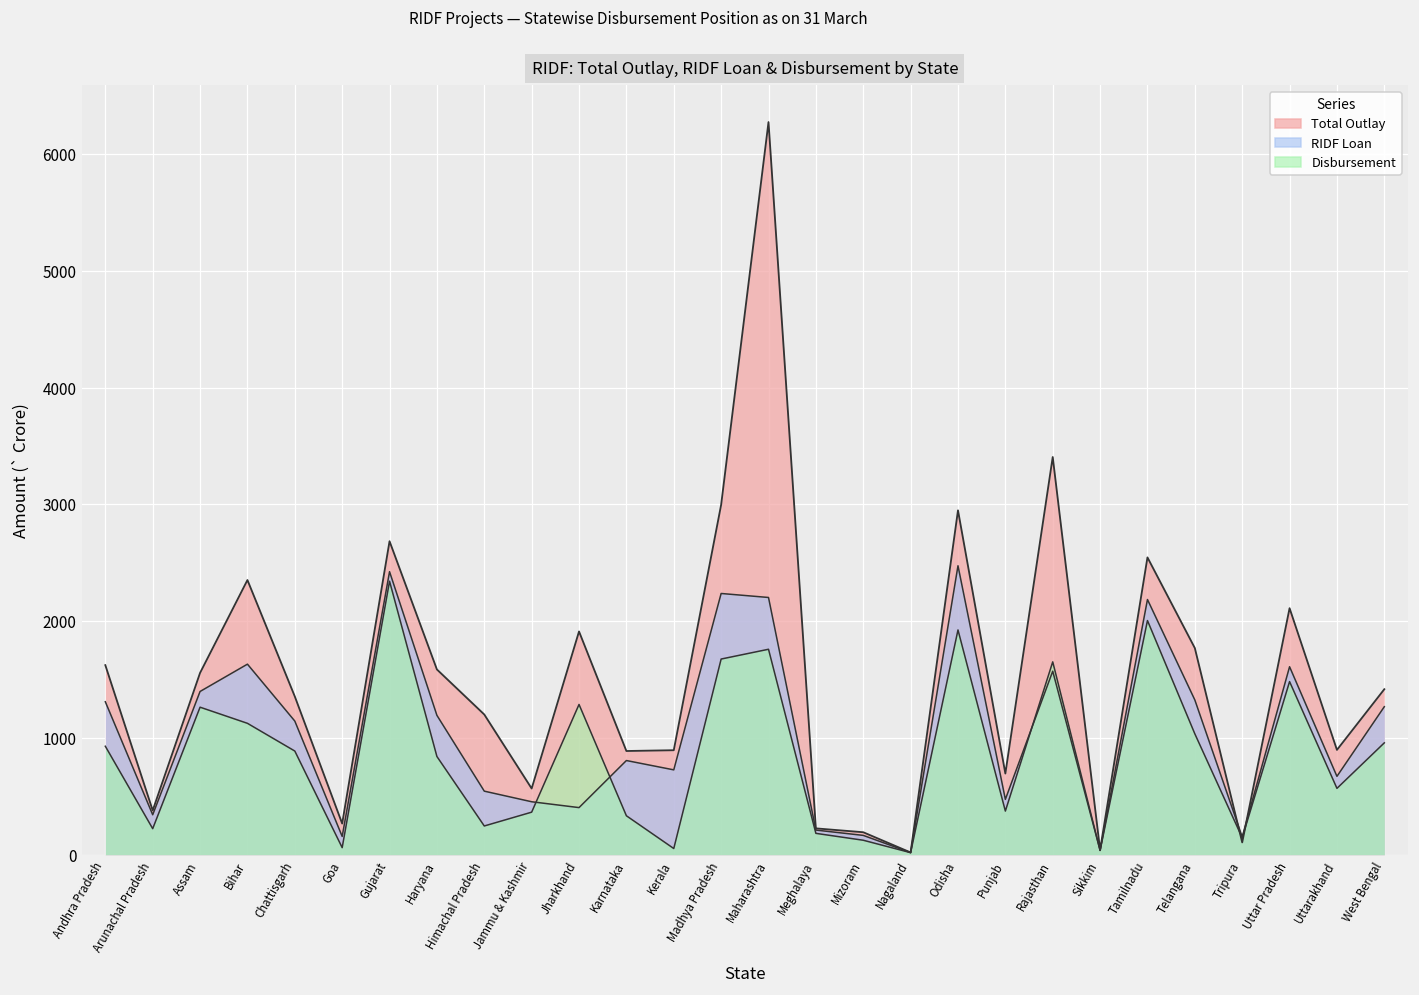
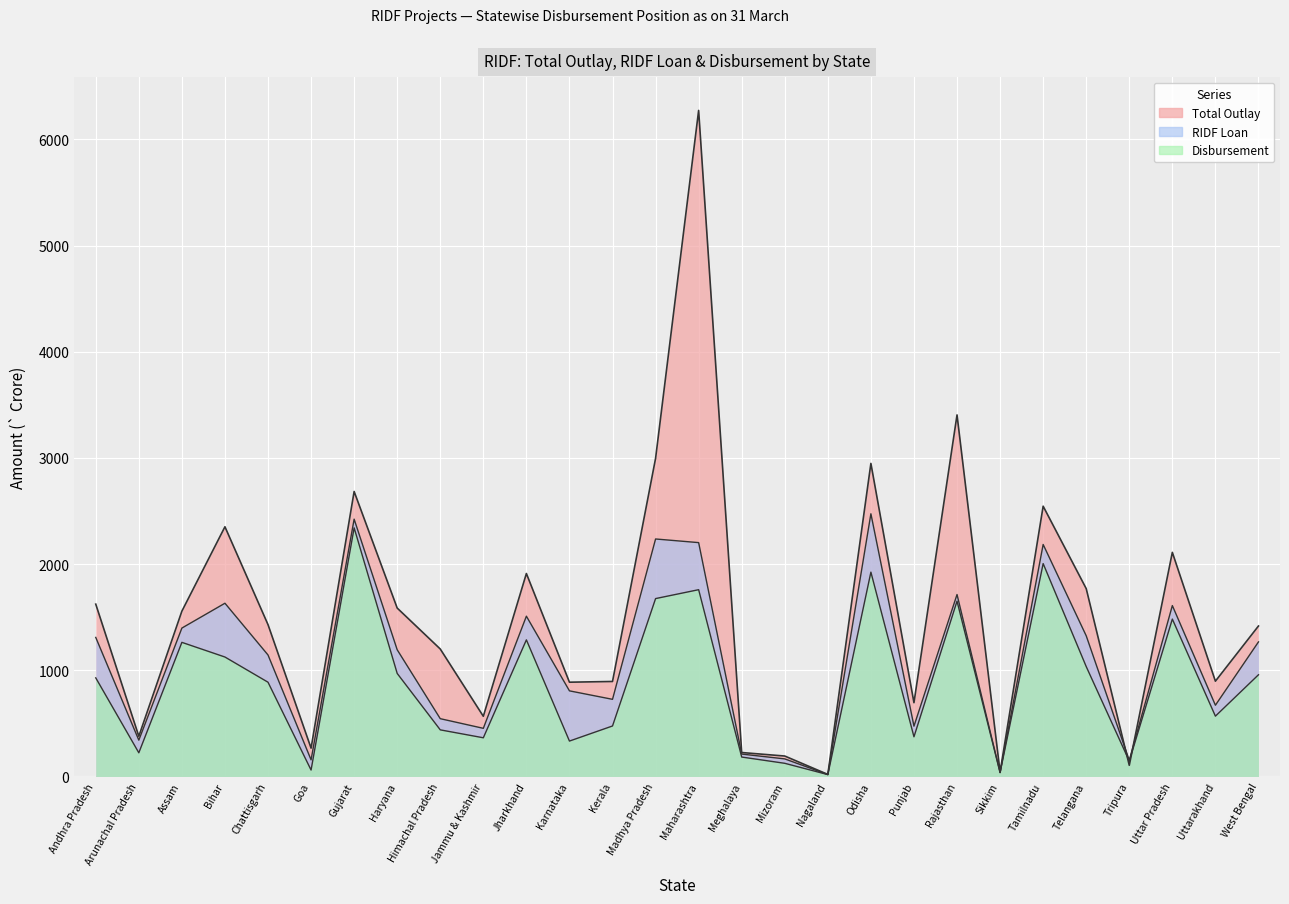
Total Outlay, Chattisgarh: 1360 -> 1430
Disbursement, Haryana: 840 -> 970
Disbursement, Himachal Pradesh: 250 -> 440
RIDF Loan, Jharkhand: 400 -> 1510
Disbursement, Kerala: 50 -> 480
RIDF Loan, Rajasthan: 1570 -> 1710
